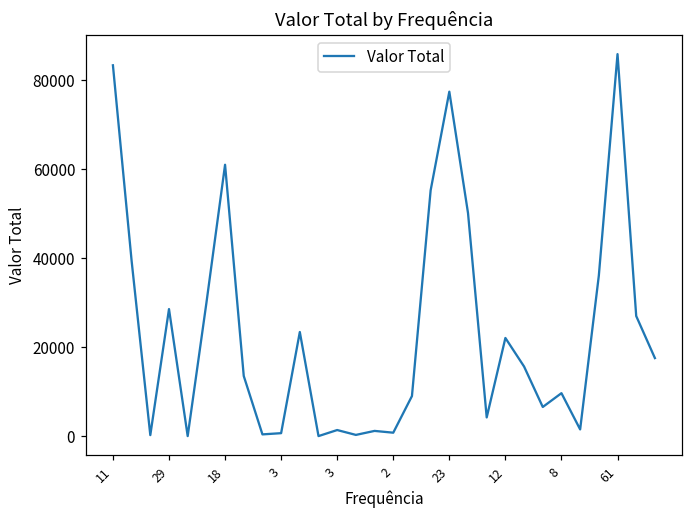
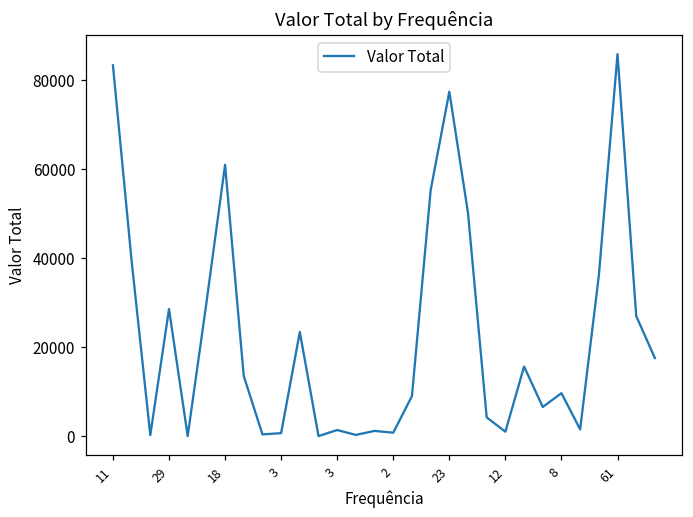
12: 22000 -> 1000
